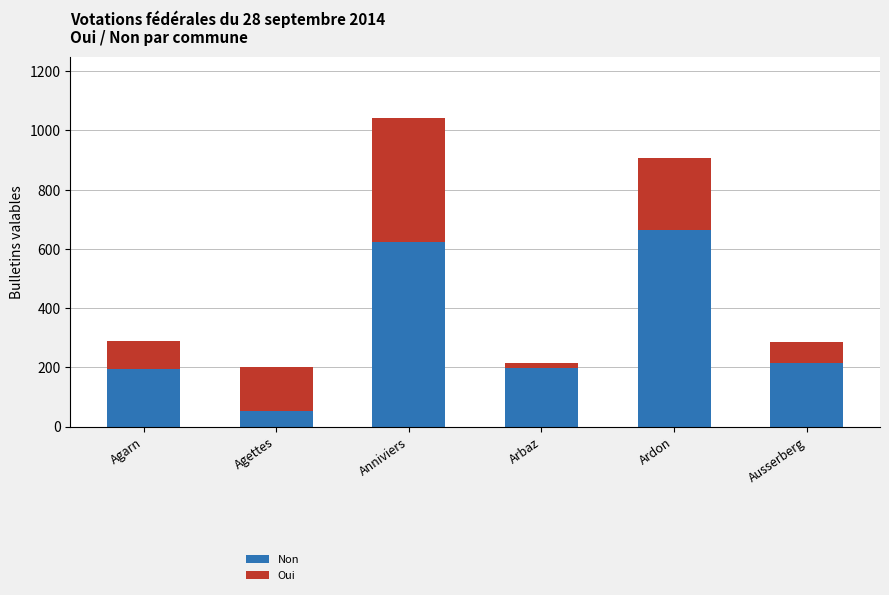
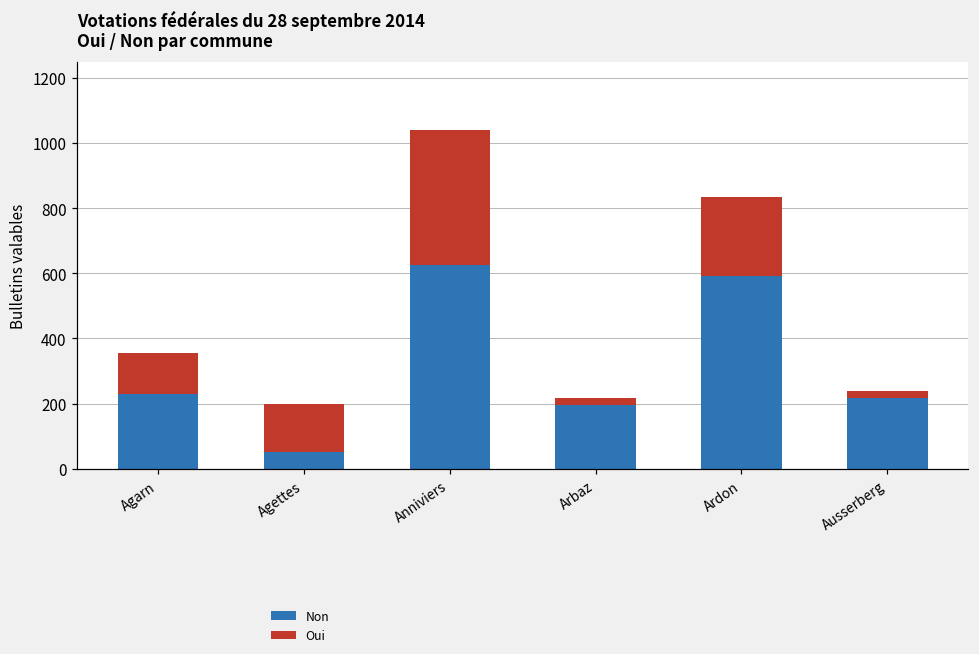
Non, Agarn: 200 -> 230
Oui, Agarn: 100 -> 130
Non, Ardon: 660 -> 590
Oui, Ausserberg: 70 -> 20
